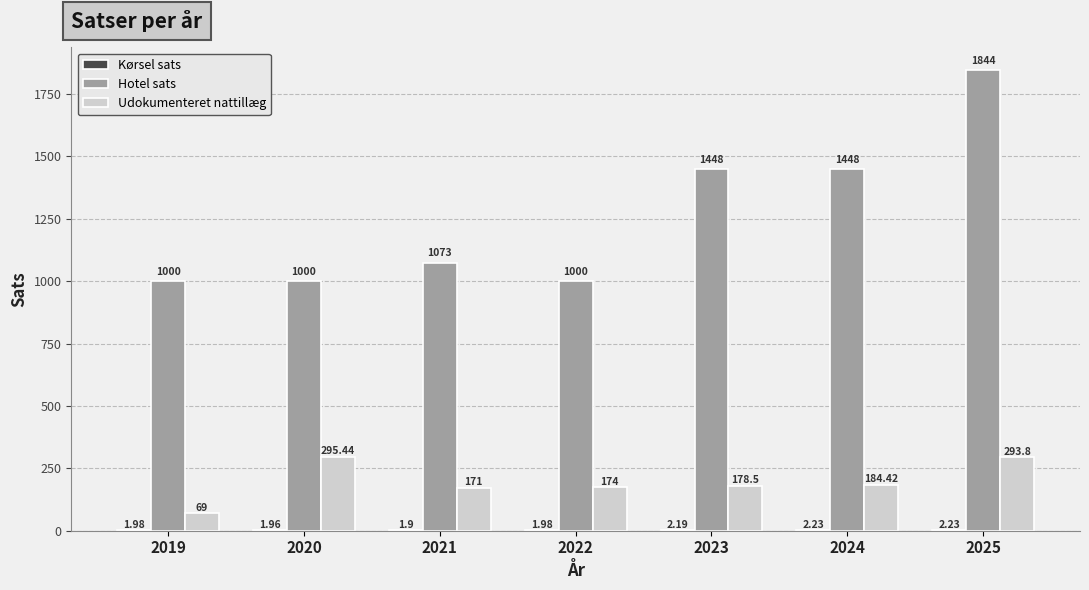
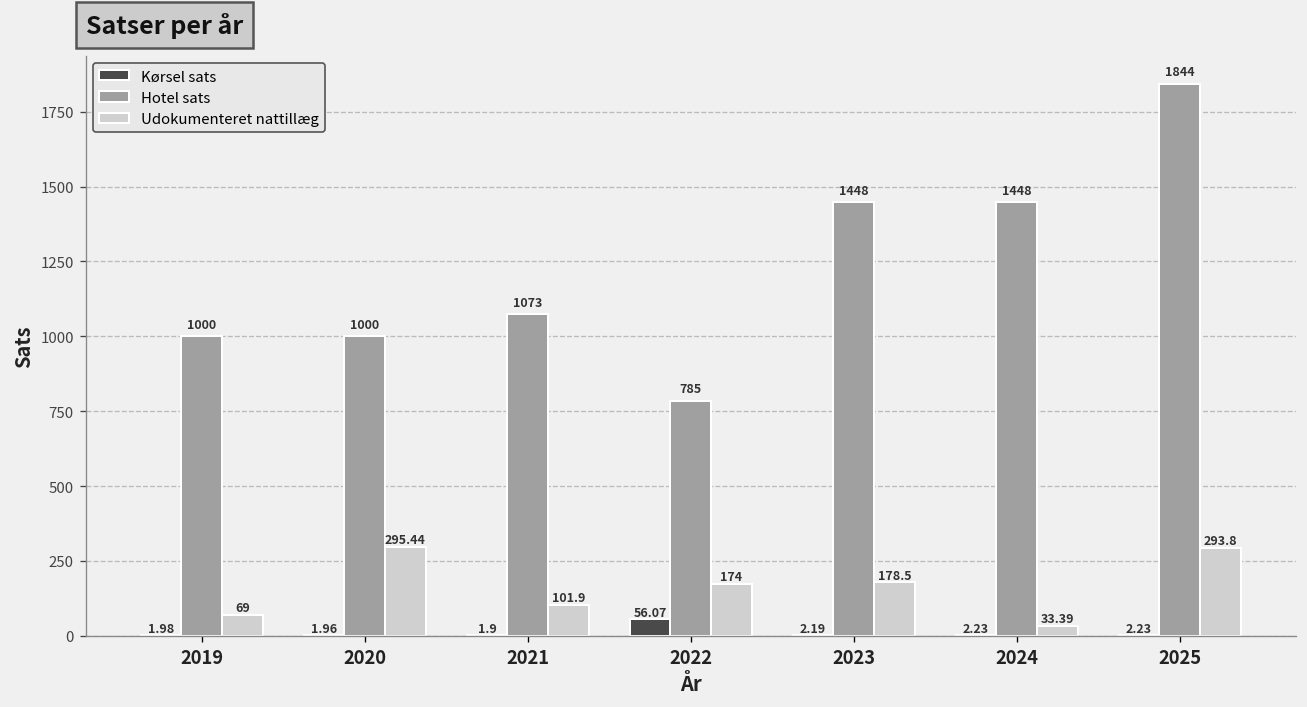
Udokumenteret nattillæg, 2021: 171 -> 101.9
Kørsel sats, 2022: 1.98 -> 56.07
Hotel sats, 2022: 1000 -> 785
Udokumenteret nattillæg, 2024: 184.42 -> 33.39
